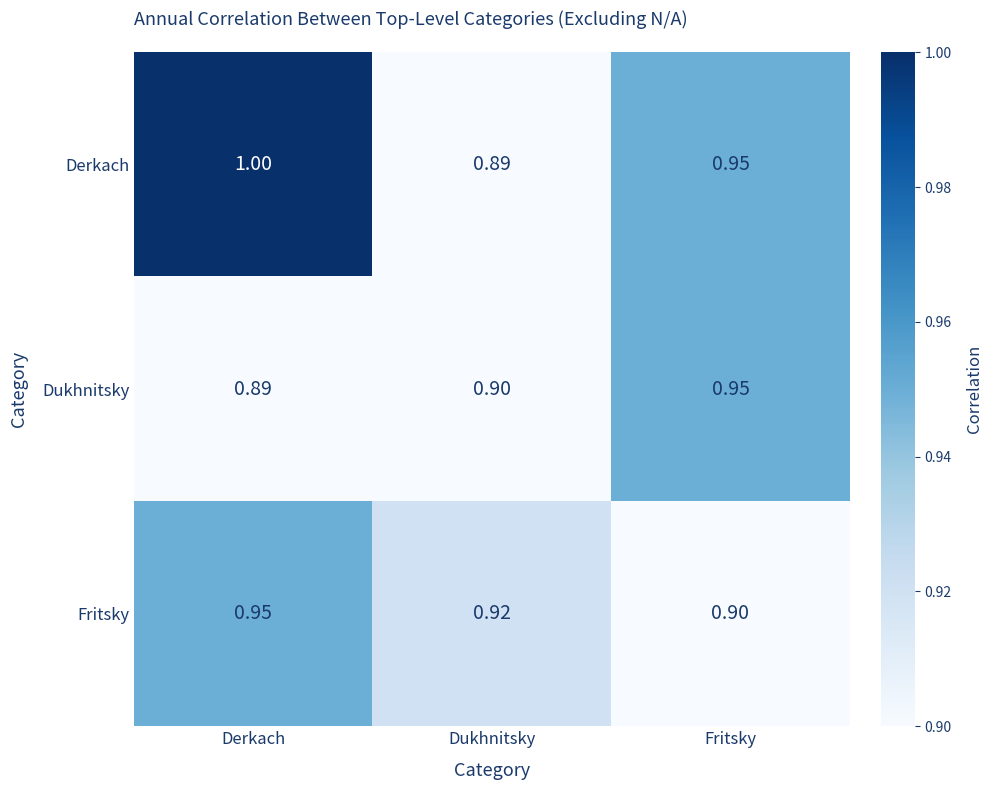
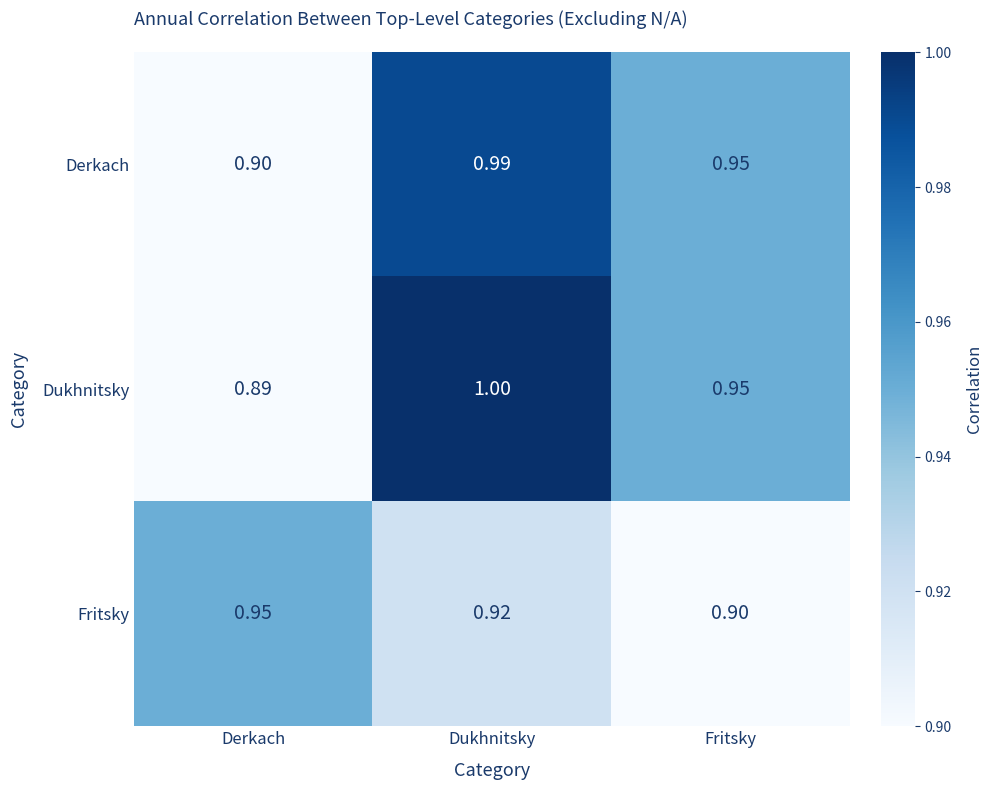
Derkach, Derkach: 1.00 -> 0.90
Derkach, Dukhnitsky: 0.89 -> 0.99
Dukhnitsky, Dukhnitsky: 0.90 -> 1.00
